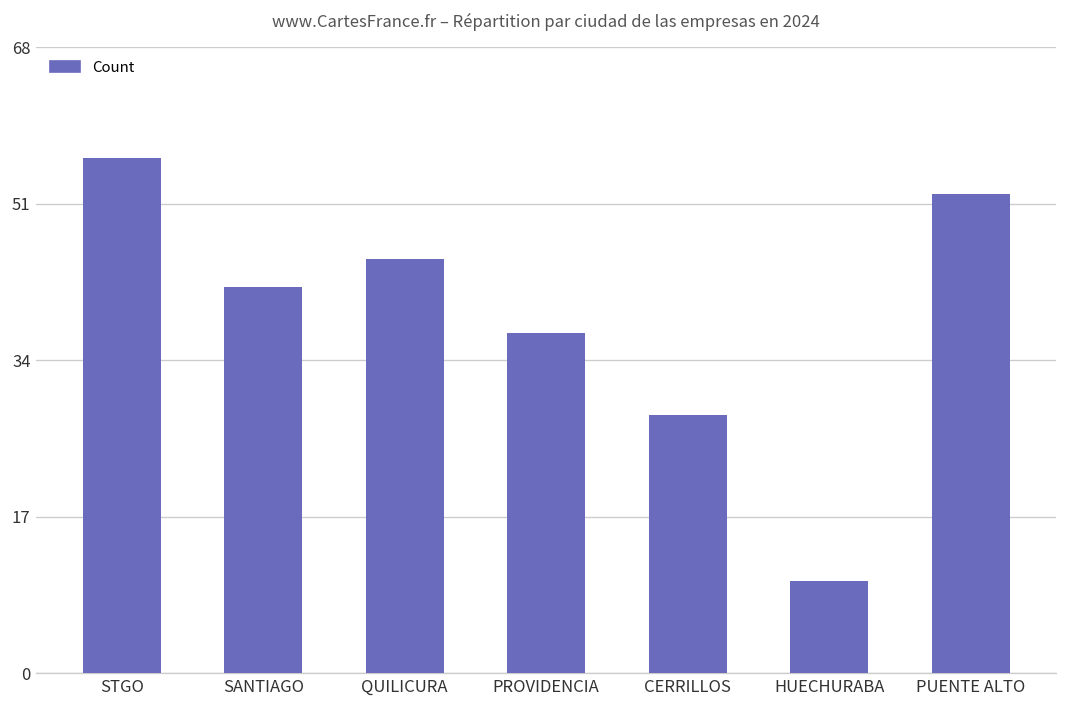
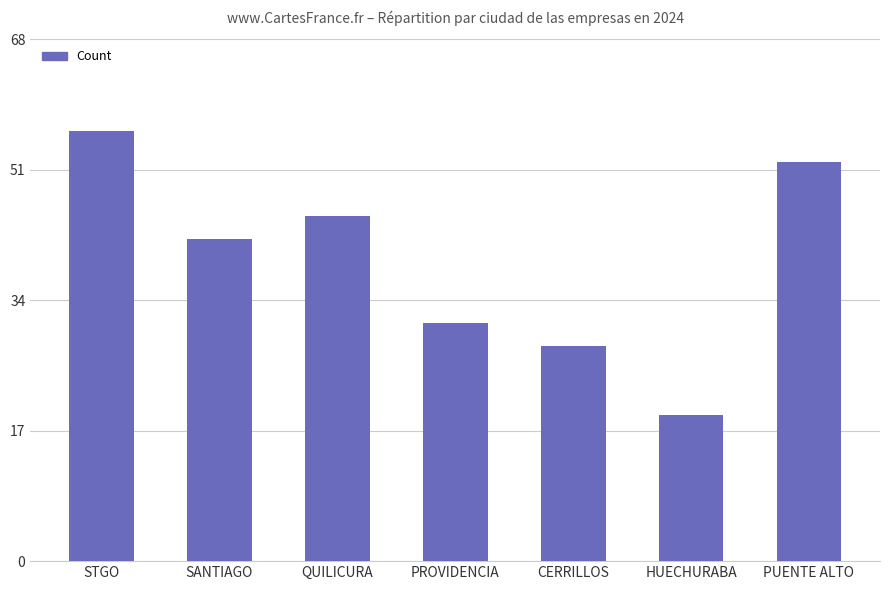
PROVIDENCIA: 37 -> 31
HUECHURABA: 10 -> 19
